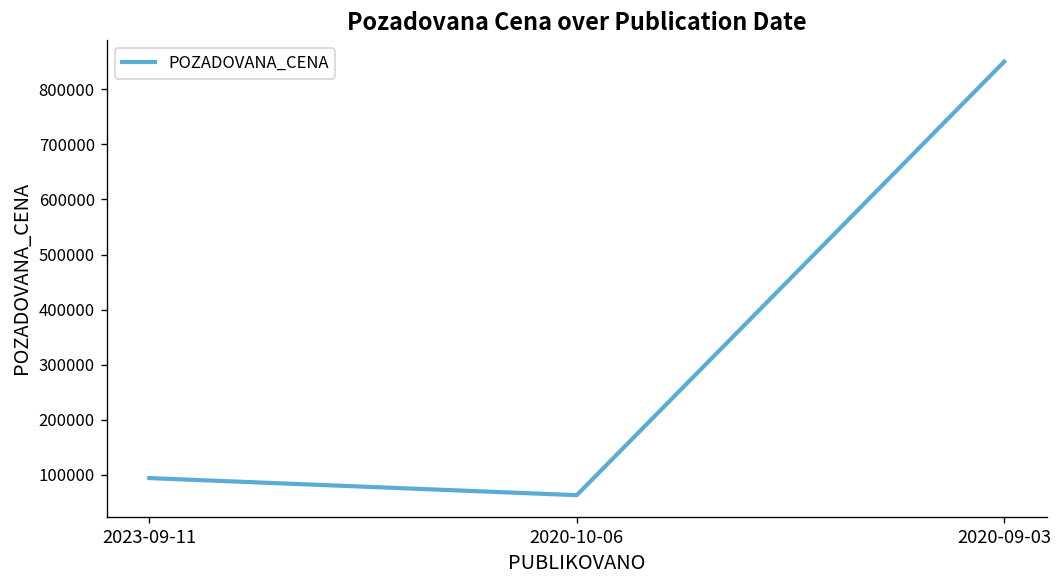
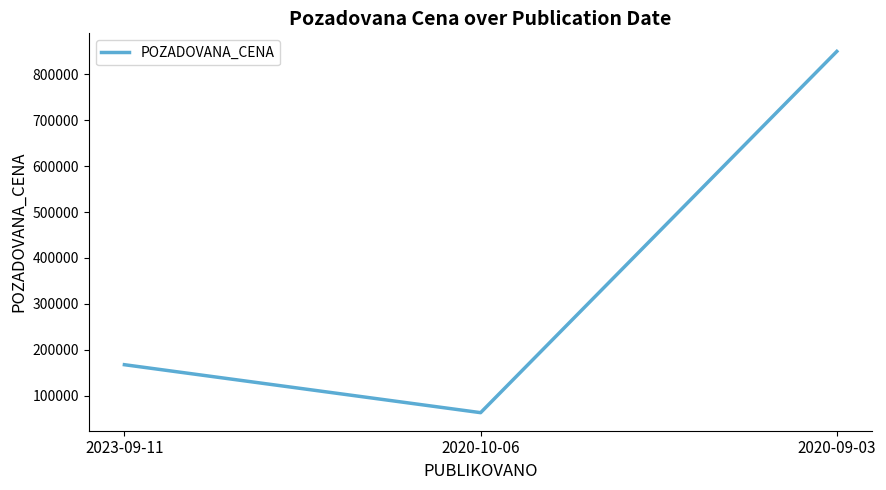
2023-09-11: 90000 -> 170000
